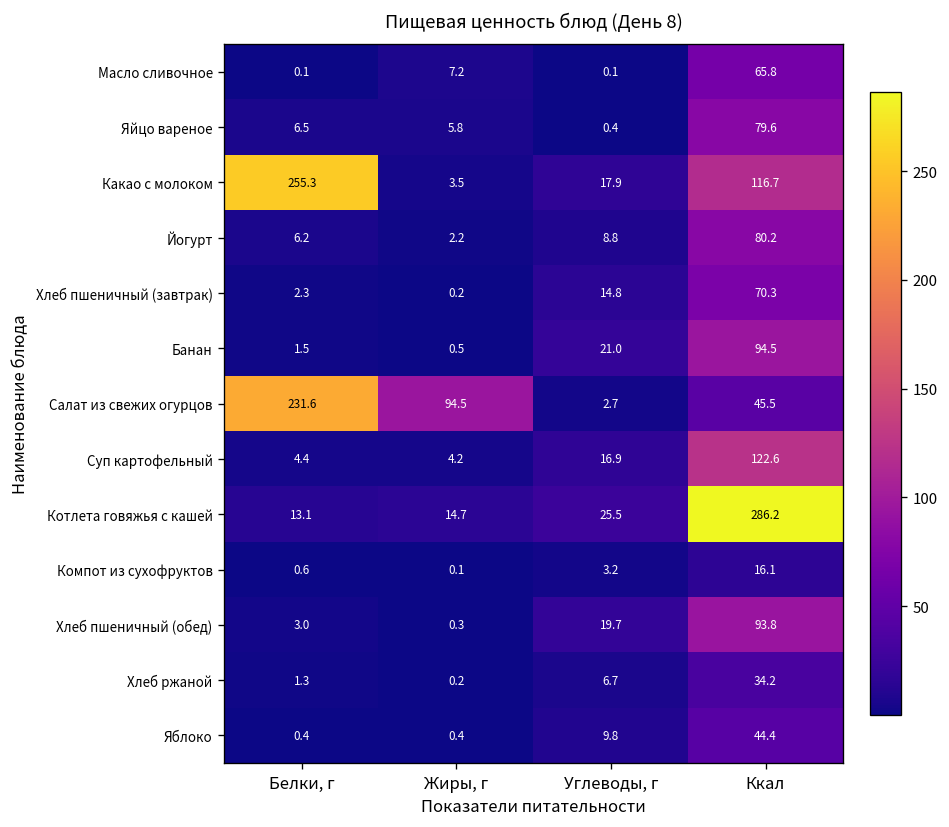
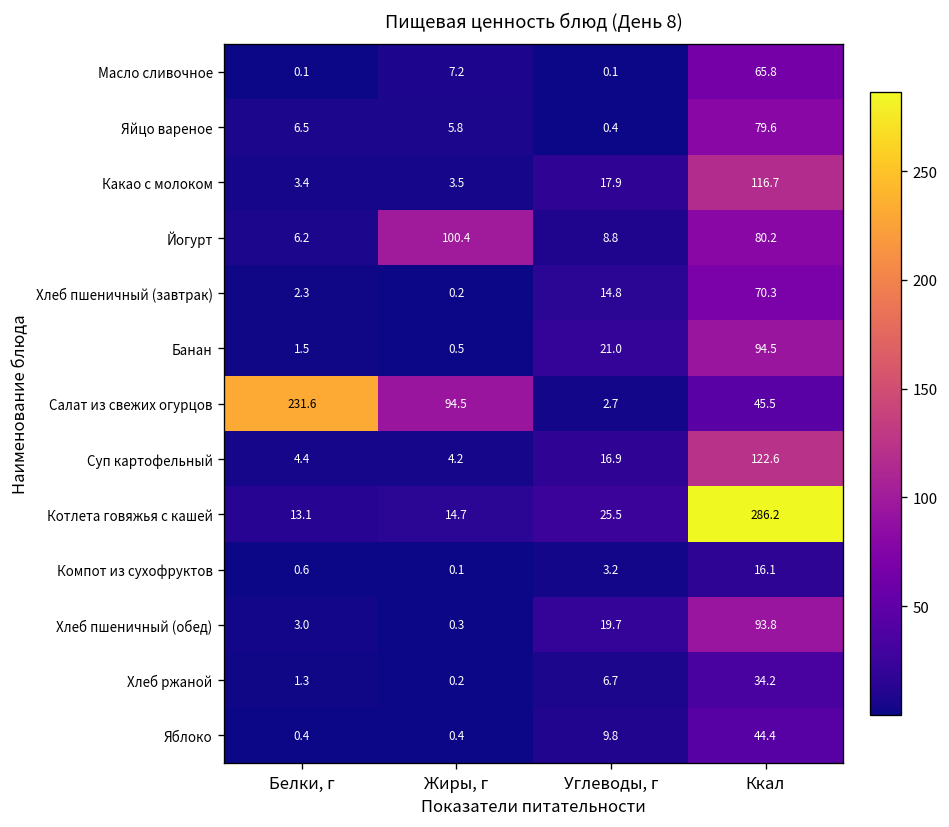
Какао с молоком, Белки, г: 255.3 -> 3.4
Йогурт, Жиры, г: 2.2 -> 100.4
